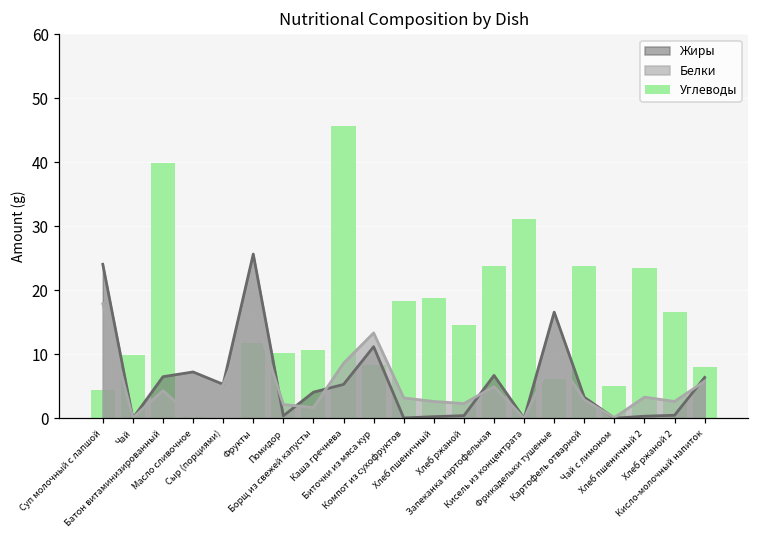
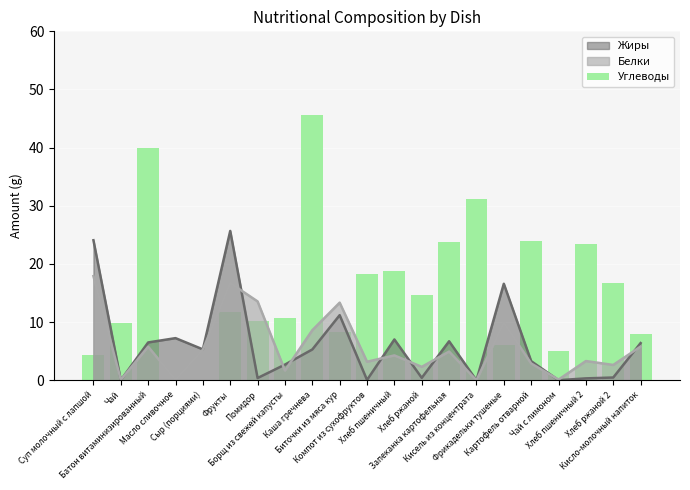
Белки, Батон витаминизированный: 4 -> 6
Белки, Помидор: 2 -> 14
Жиры, Борщ из свежей капусты: 4 -> 3
Жиры, Хлеб пшеничный: 0 -> 7
Белки, Хлеб пшеничный: 3 -> 4
